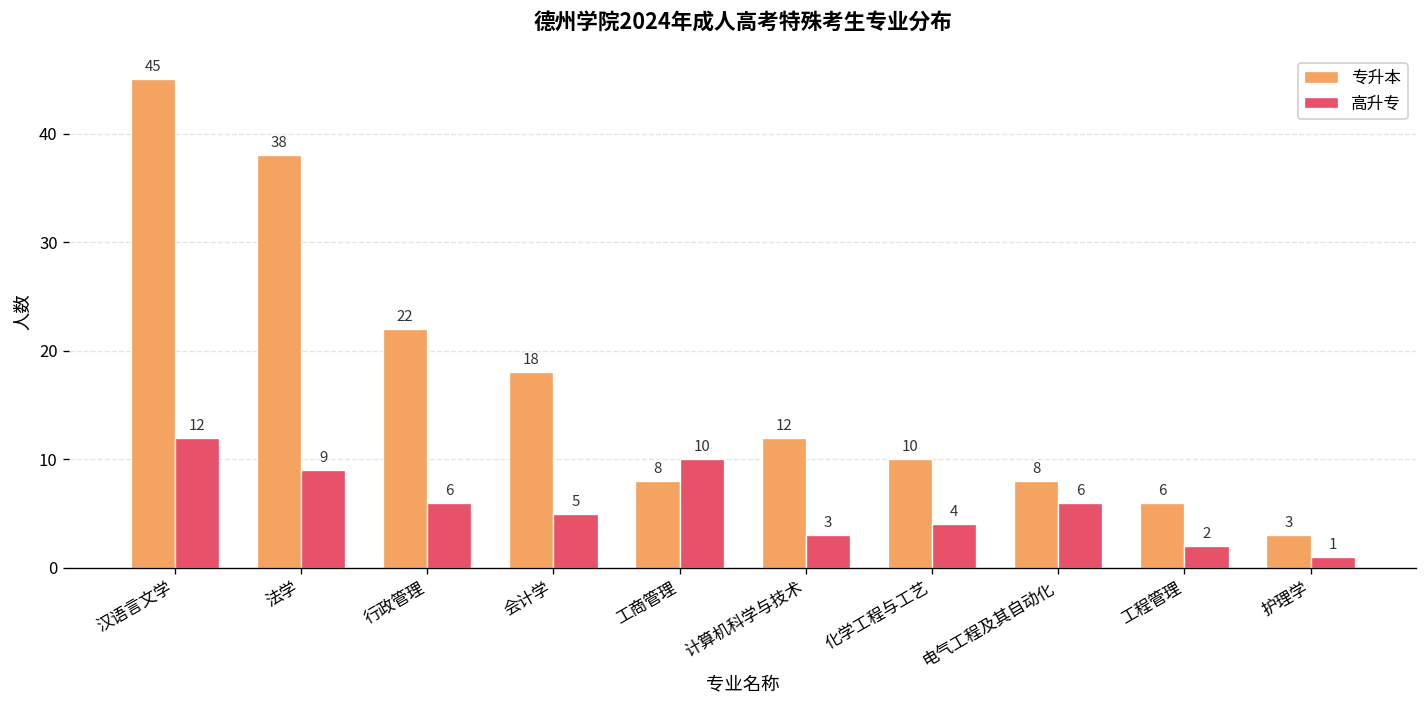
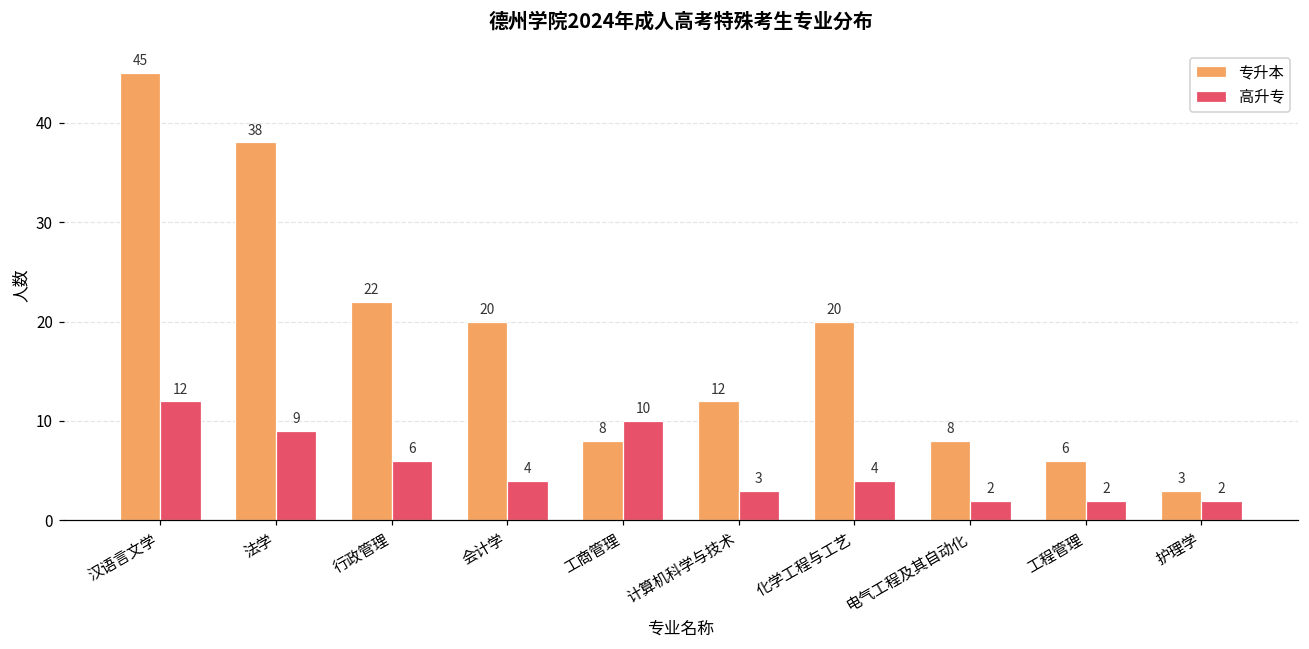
专升本, 会计学: 18 -> 20
高升专, 会计学: 5 -> 4
专升本, 化学工程与工艺: 10 -> 20
高升专, 电气工程及其自动化: 6 -> 2
高升专, 护理学: 1 -> 2
